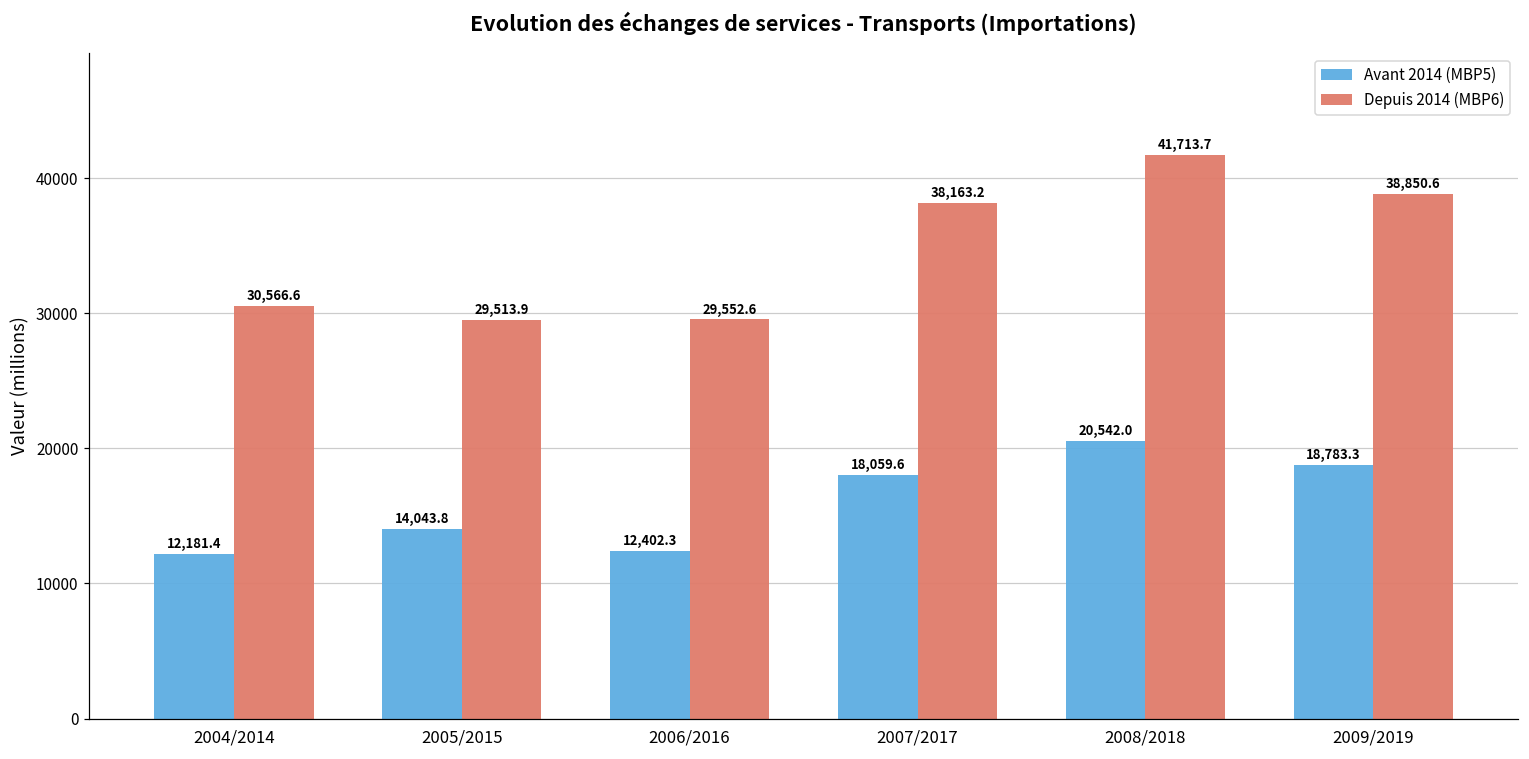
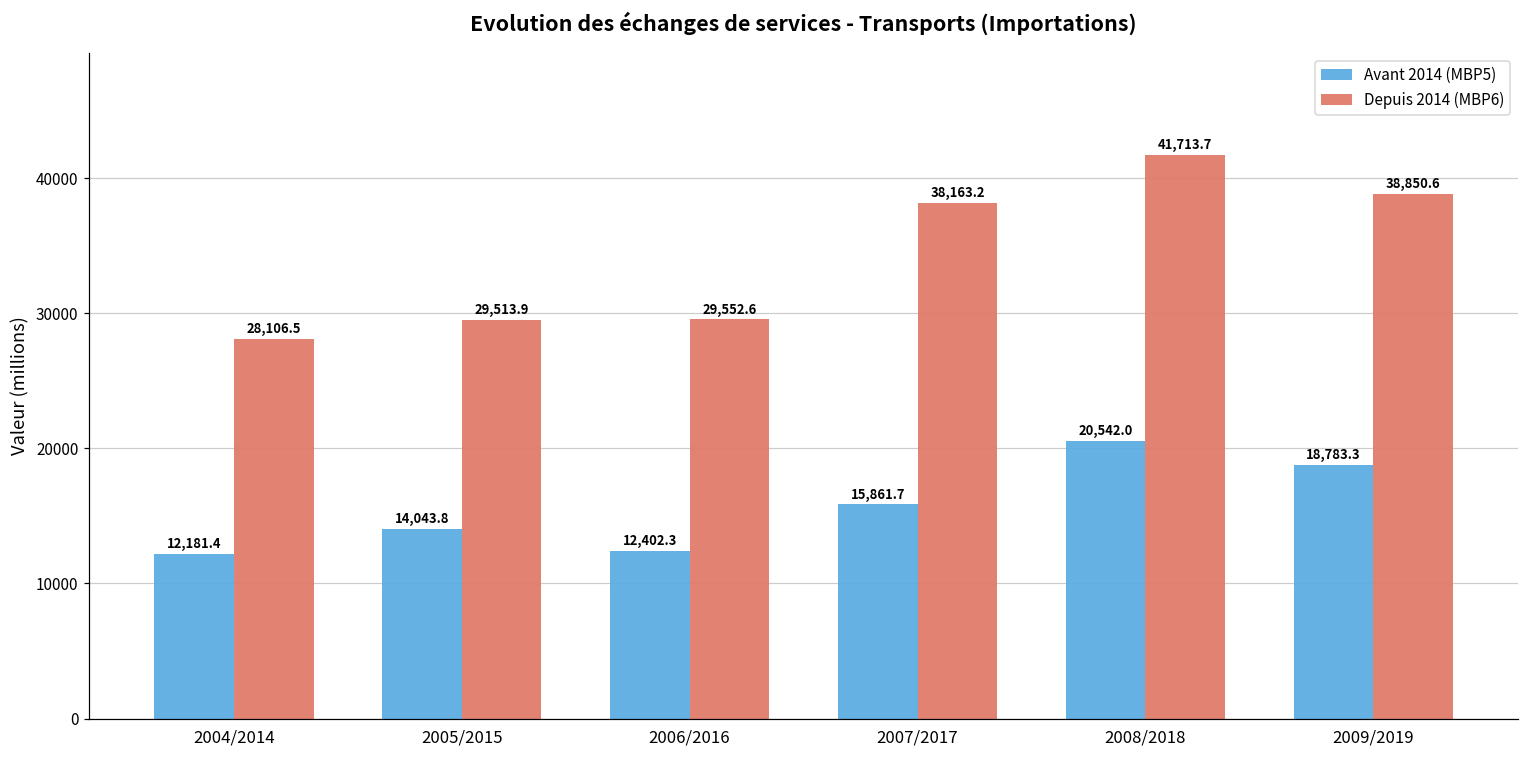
Depuis 2014 (MBP6), 2004/2014: 30,566.6 -> 28,106.5
Avant 2014 (MBP5), 2007/2017: 18,059.6 -> 15,861.7
